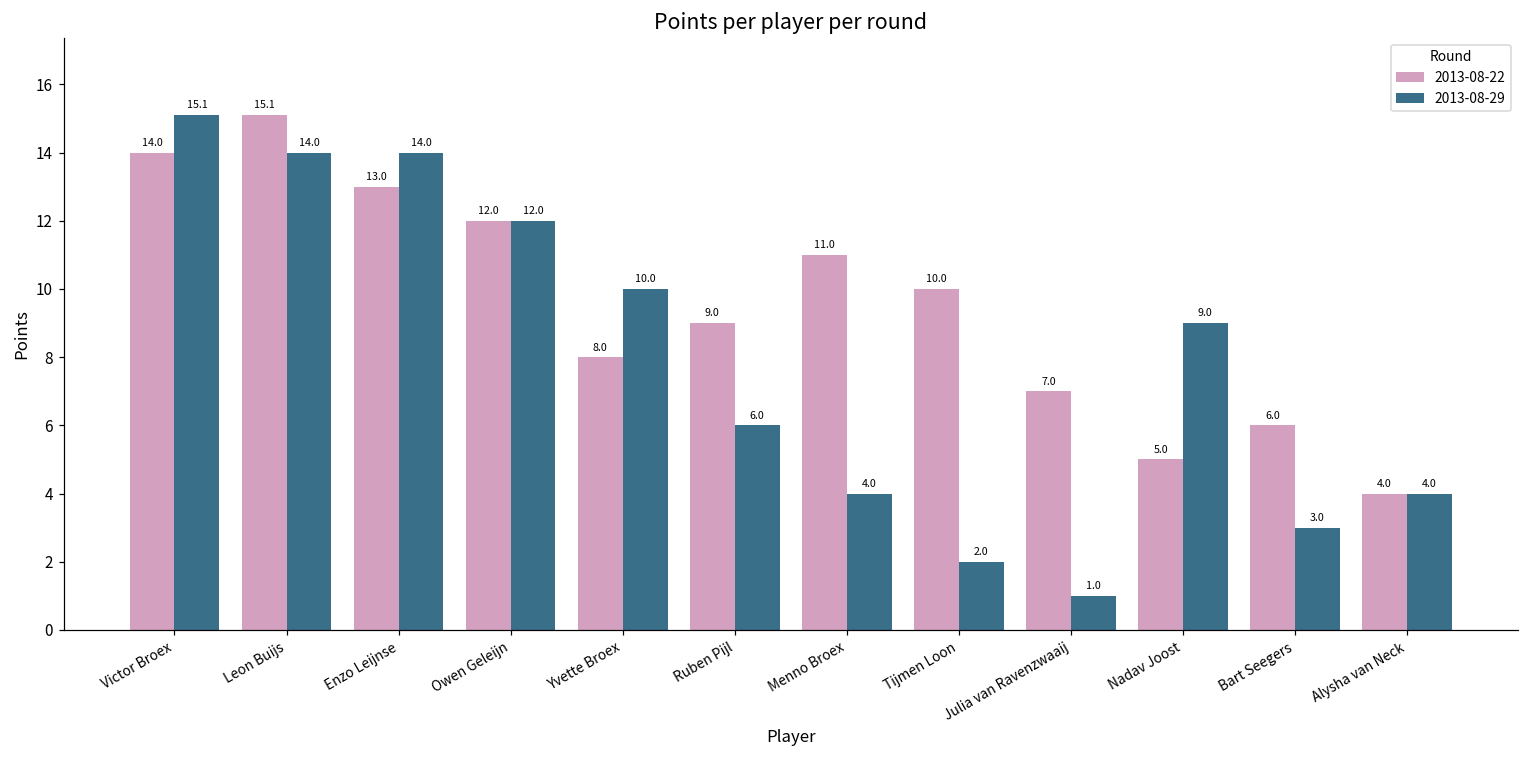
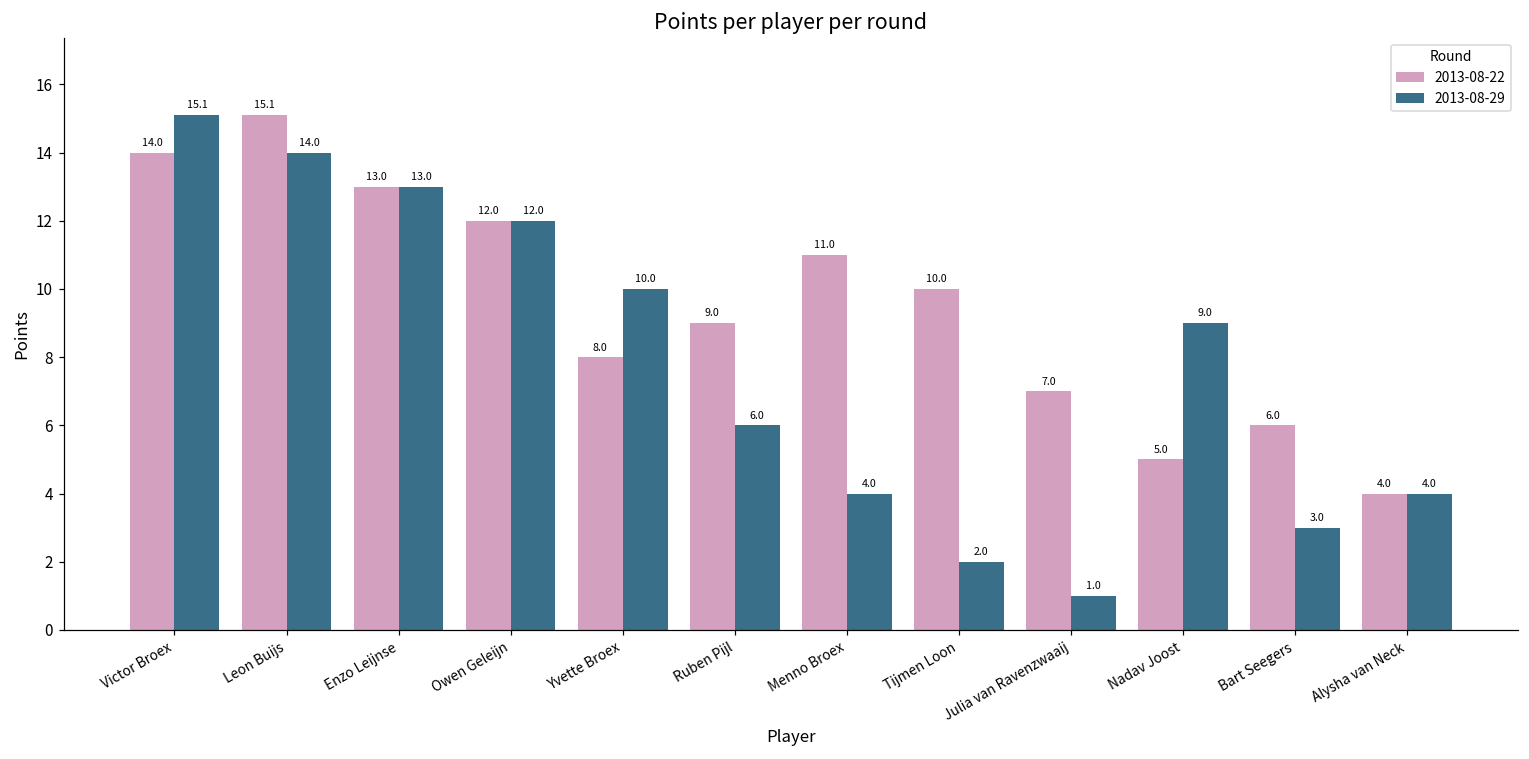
2013-08-29, Enzo Leijnse: 14.0 -> 13.0
